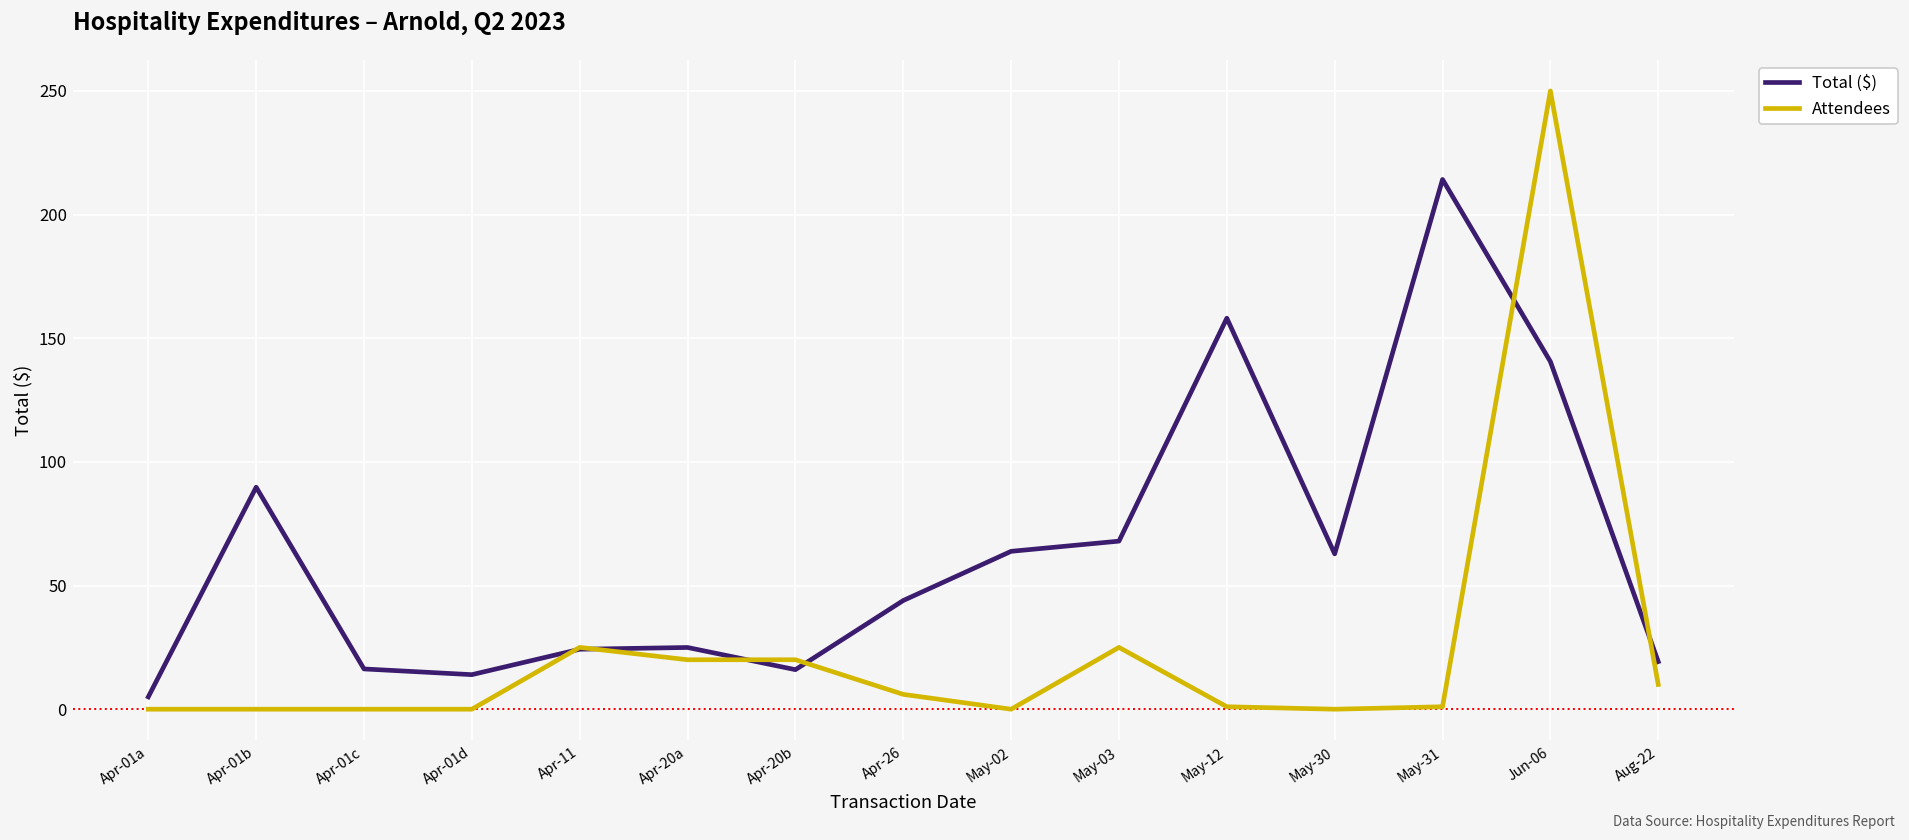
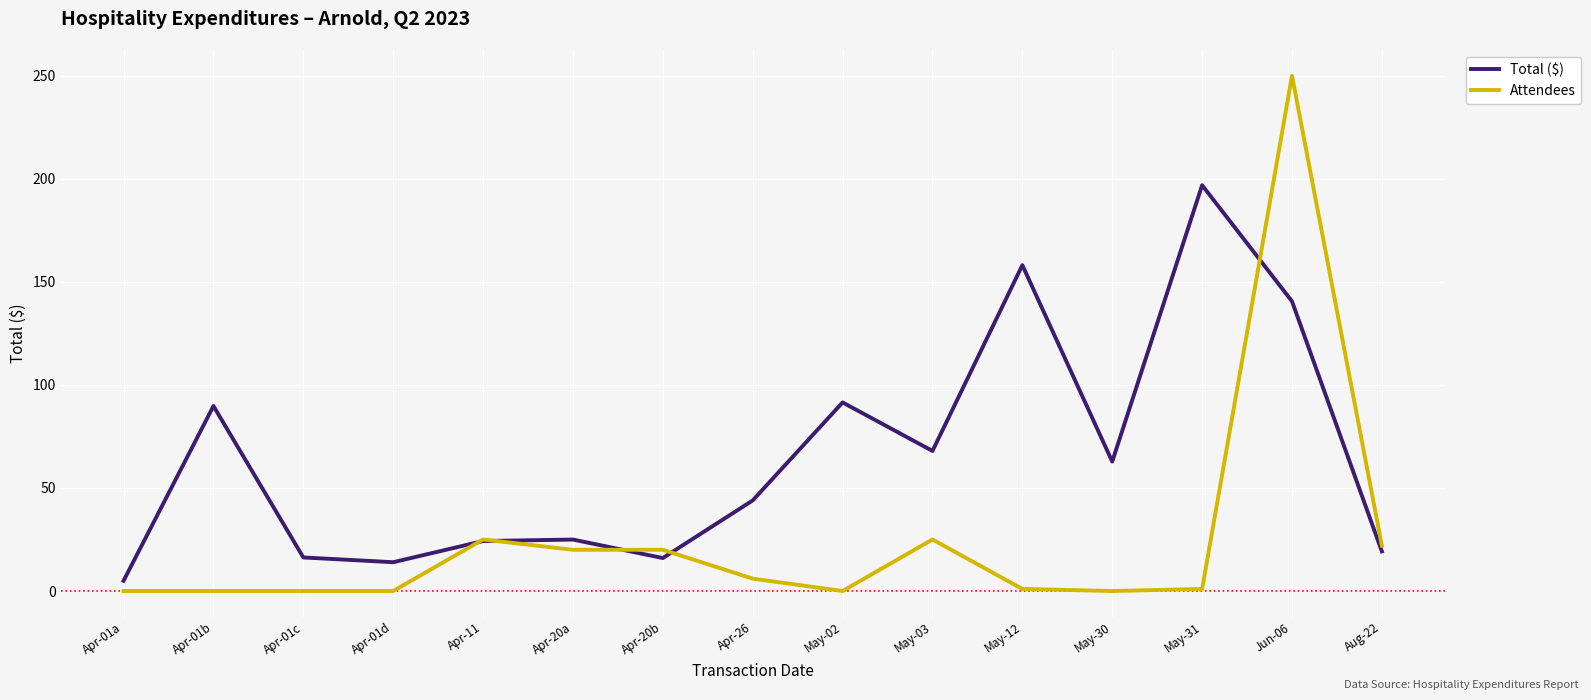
Total ($), May-02: 64 -> 92
Total ($), May-31: 214 -> 197
Attendees, Aug-22: 10 -> 22
